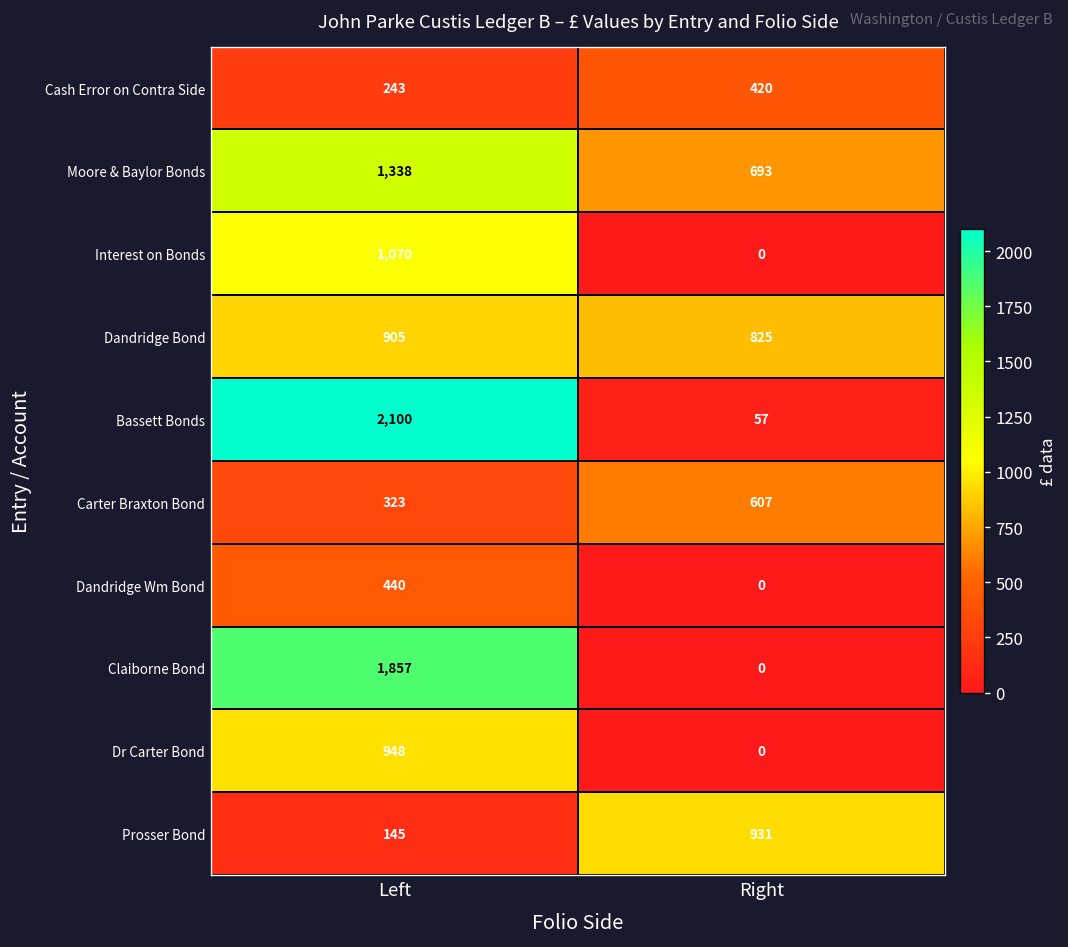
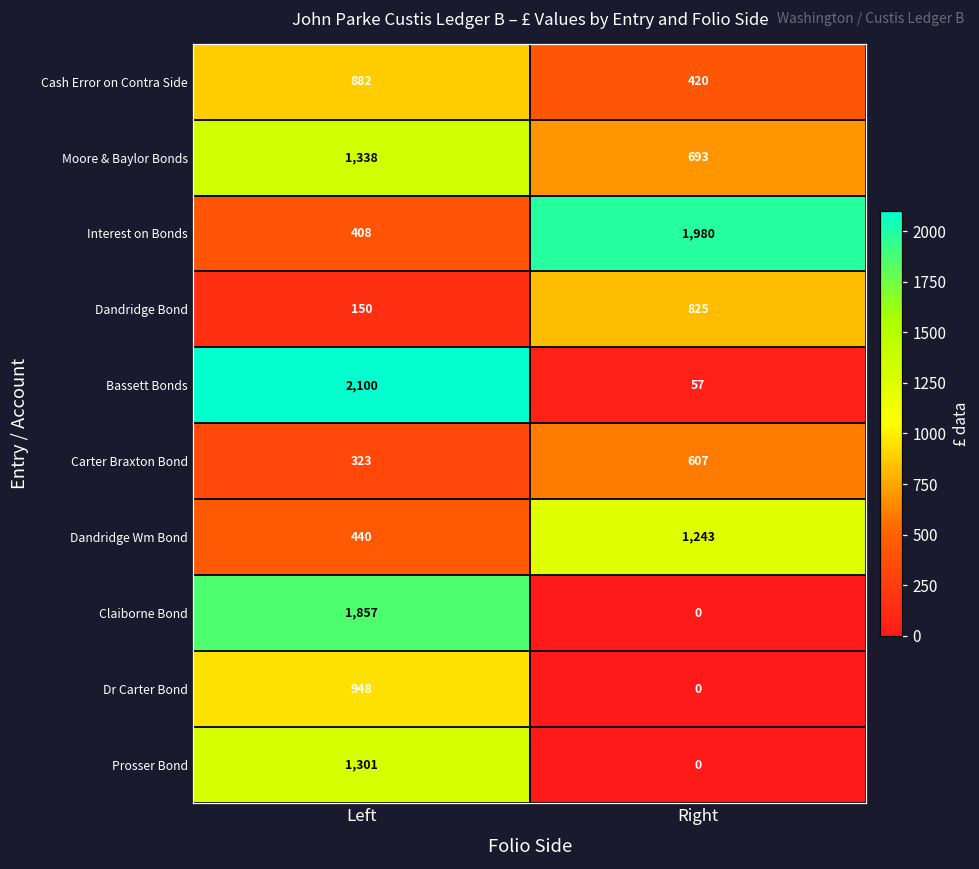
Cash Error on Contra Side, Left: 243 -> 882
Interest on Bonds, Left: 1,070 -> 408
Interest on Bonds, Right: 0 -> 1,980
Dandridge Bond, Left: 905 -> 150
Dandridge Wm Bond, Right: 0 -> 1,243
Prosser Bond, Left: 145 -> 1,301
Prosser Bond, Right: 931 -> 0
